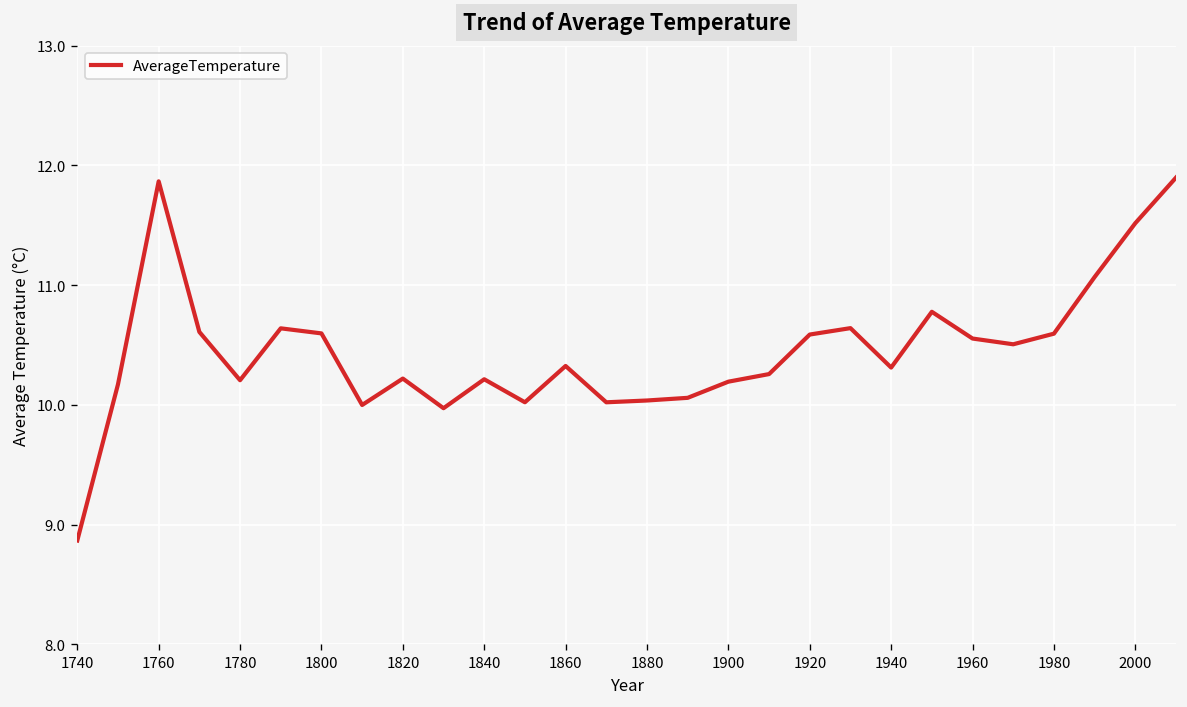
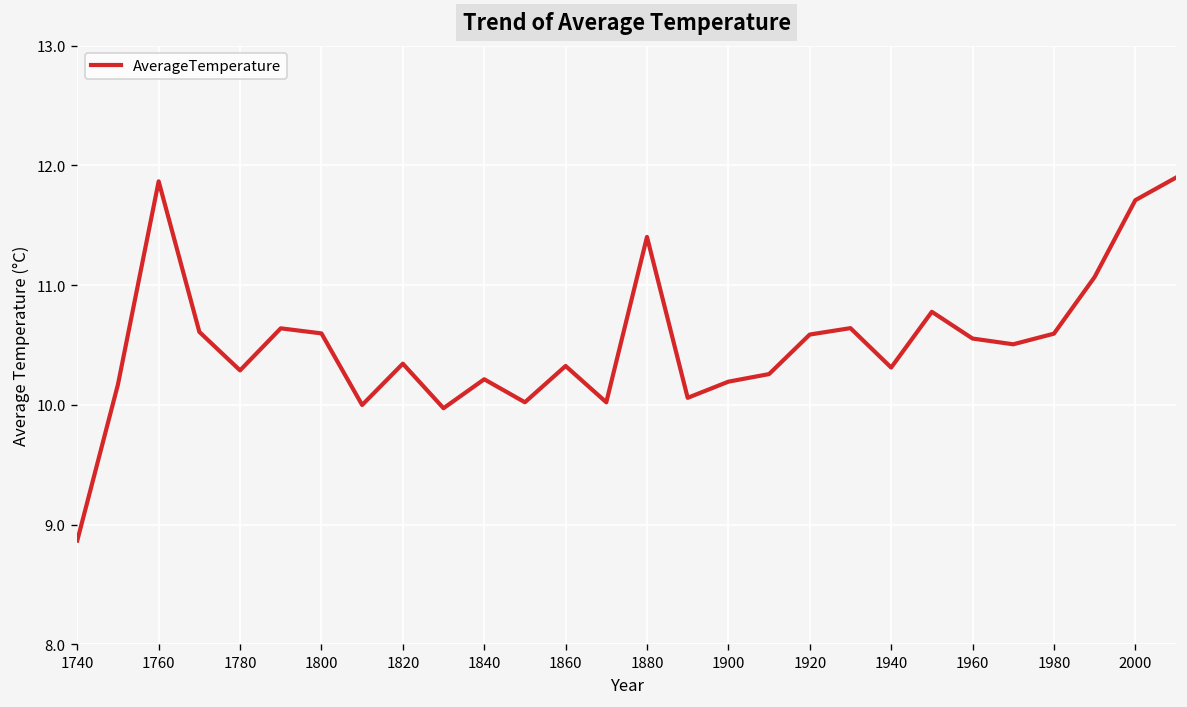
1780: 10.2 -> 10.3
1820: 10.2 -> 10.3
1880: 10.0 -> 11.4
2000: 11.5 -> 11.7
